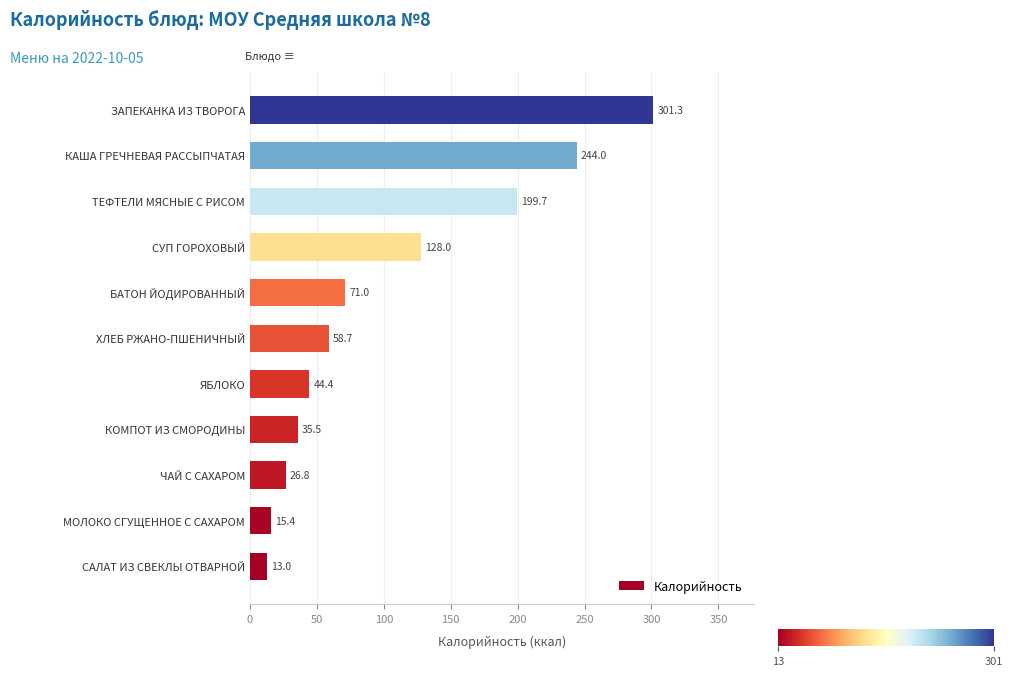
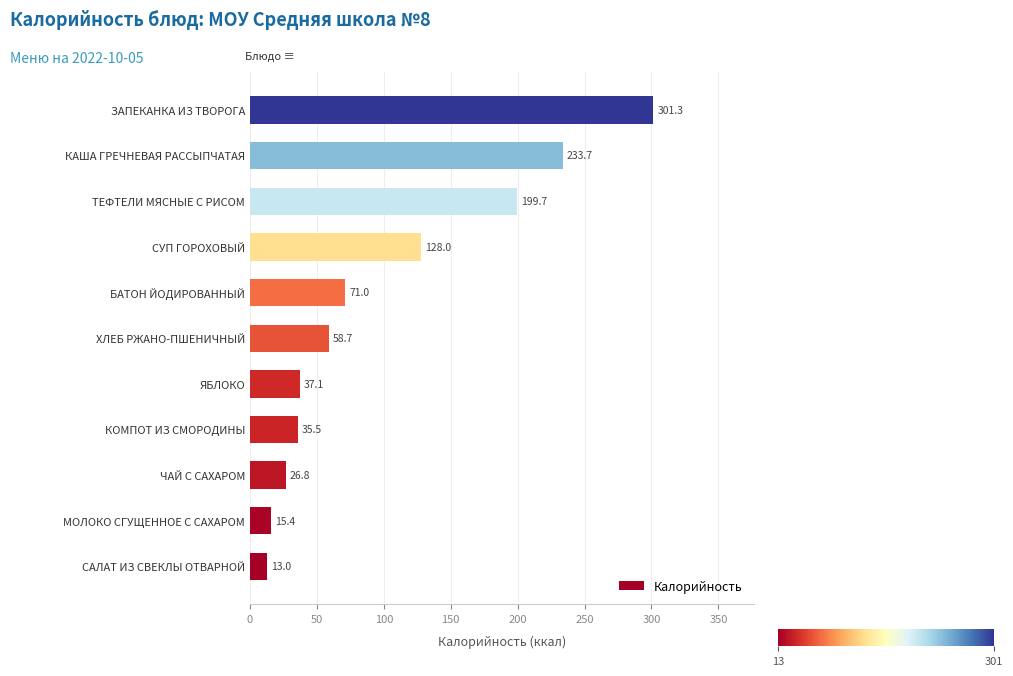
КАША ГРЕЧНЕВАЯ РАССЫПЧАТАЯ: 244.0 -> 233.7
ЯБЛОКО: 44.4 -> 37.1
